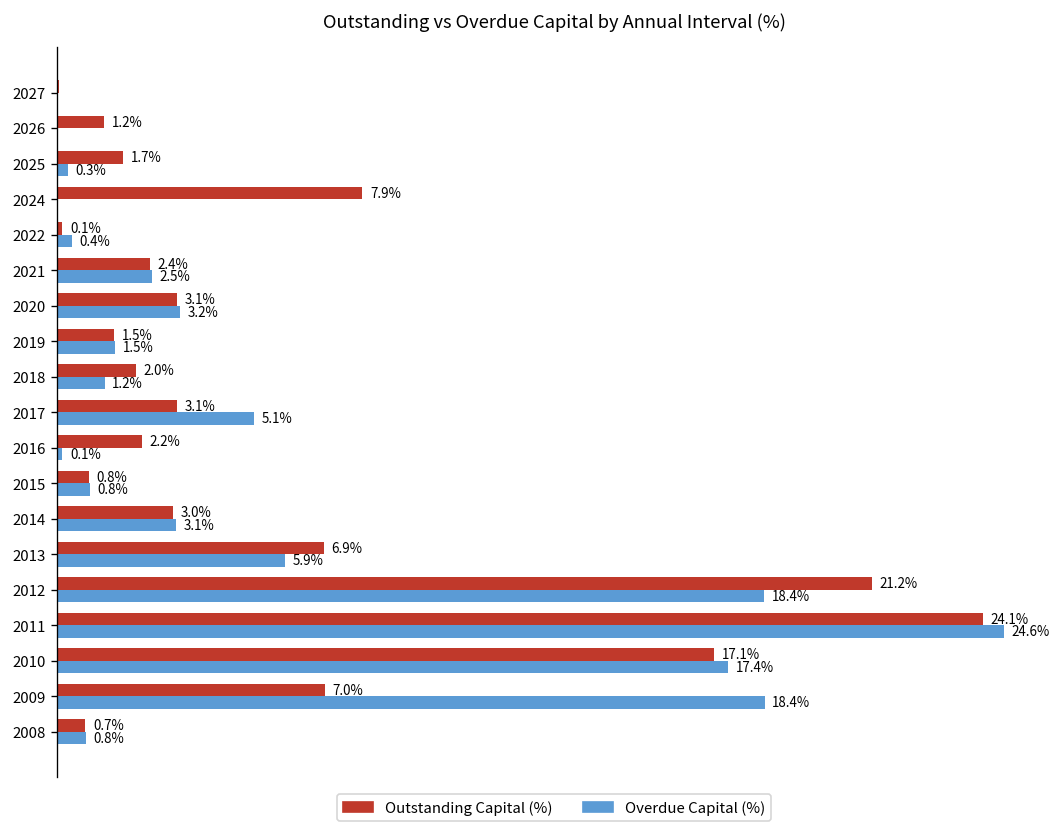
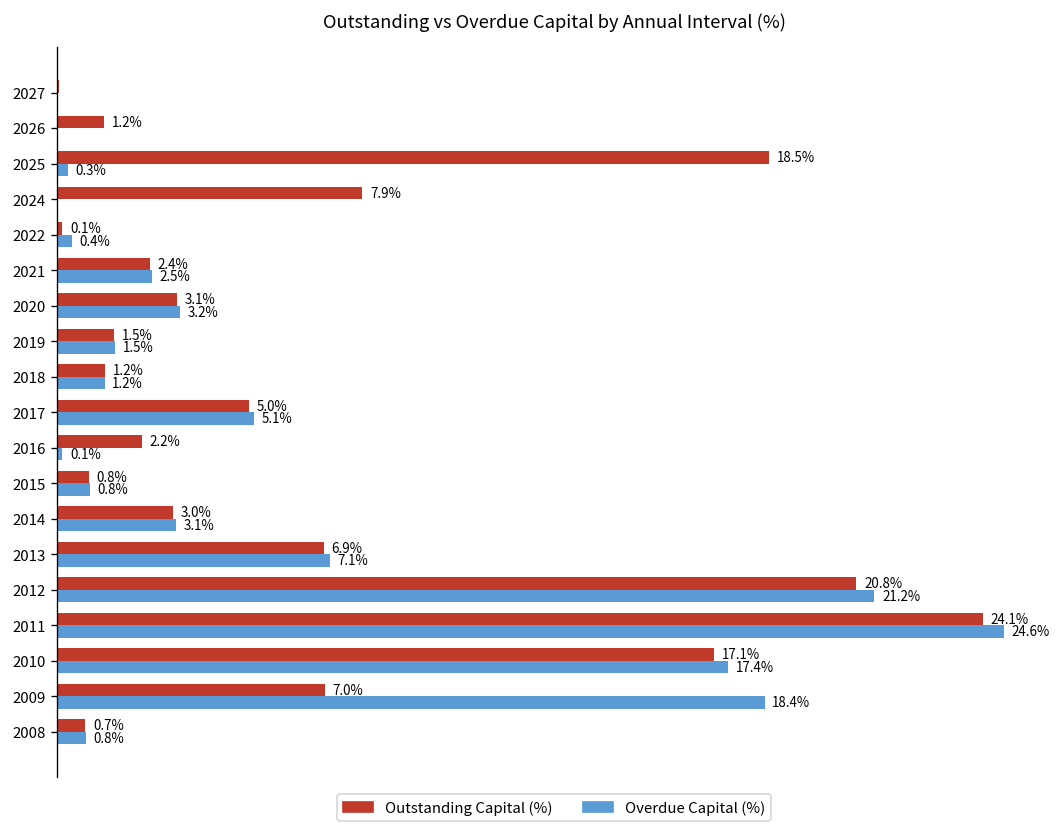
Outstanding Capital (%), 2025: 1.7% -> 18.5%
Outstanding Capital (%), 2018: 2.0% -> 1.2%
Outstanding Capital (%), 2017: 3.1% -> 5.0%
Overdue Capital (%), 2013: 5.9% -> 7.1%
Outstanding Capital (%), 2012: 21.2% -> 20.8%
Overdue Capital (%), 2012: 18.4% -> 21.2%
